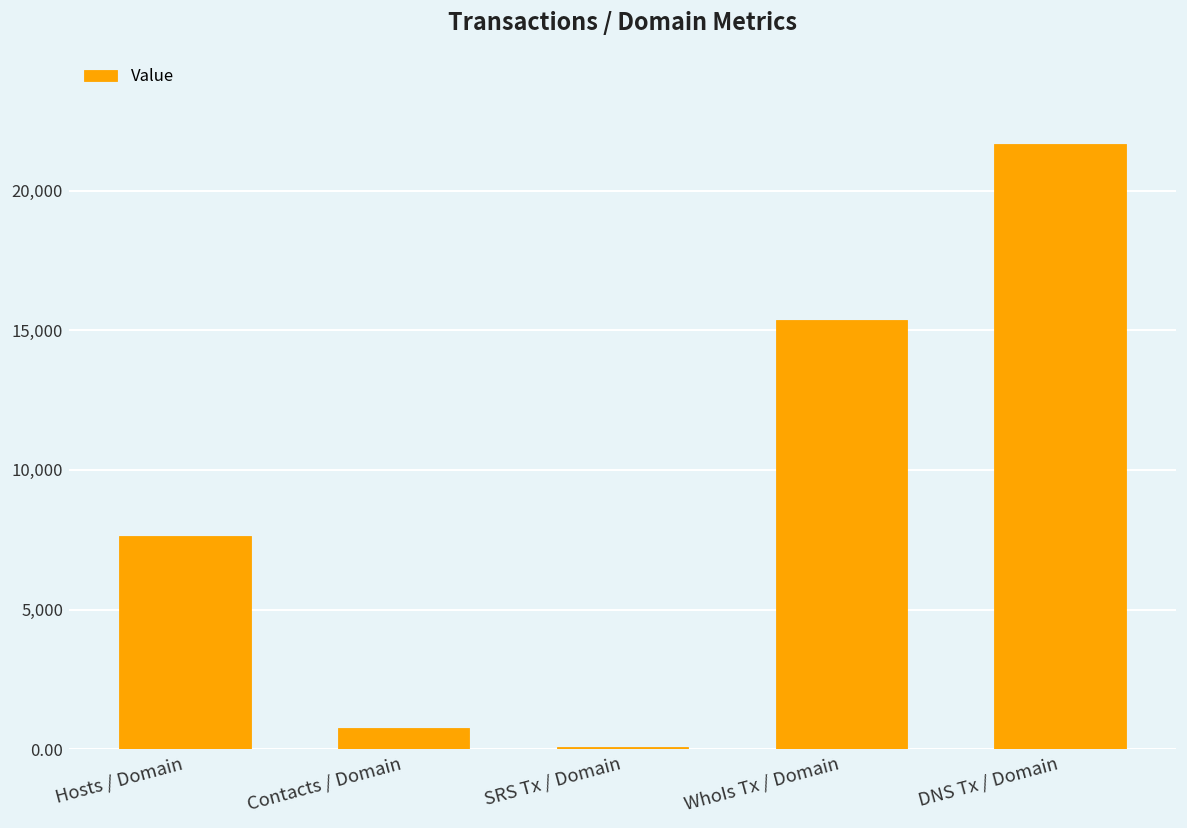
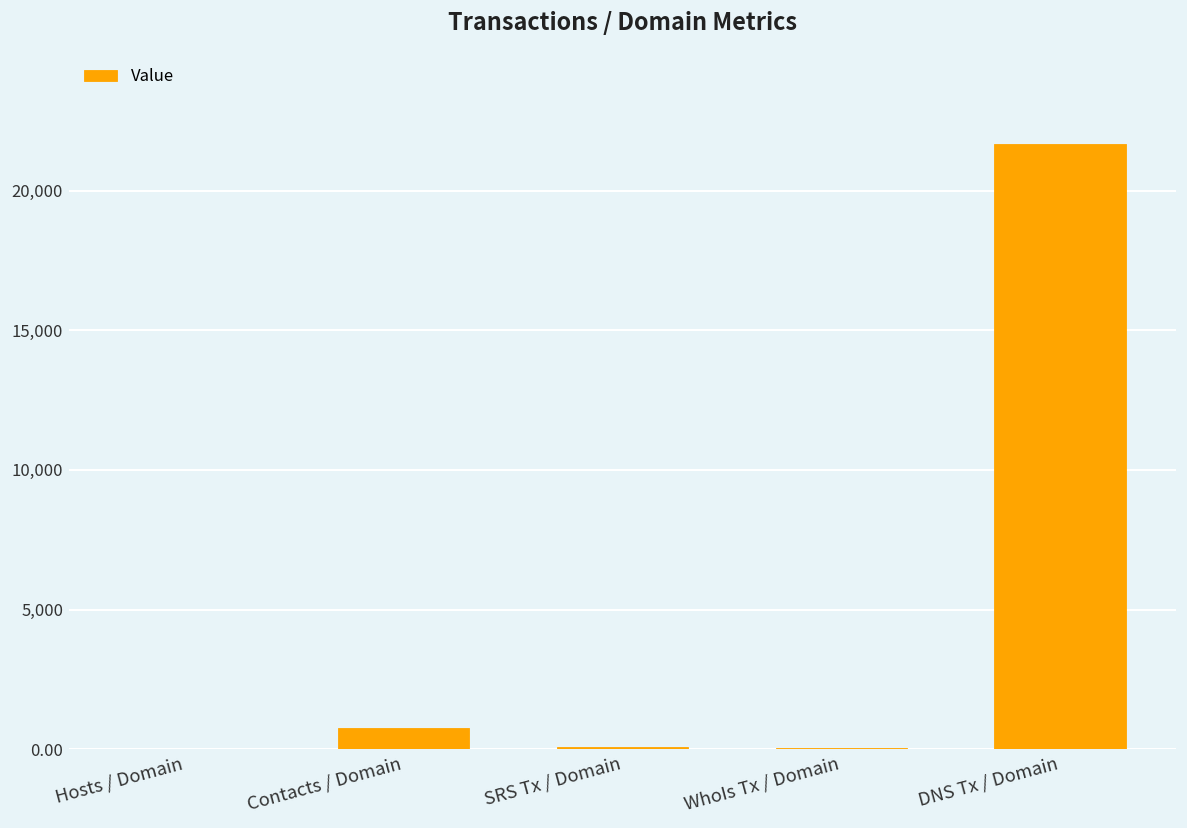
Hosts / Domain: 7,600 -> 0
WhoIs Tx / Domain: 15,400 -> 0
